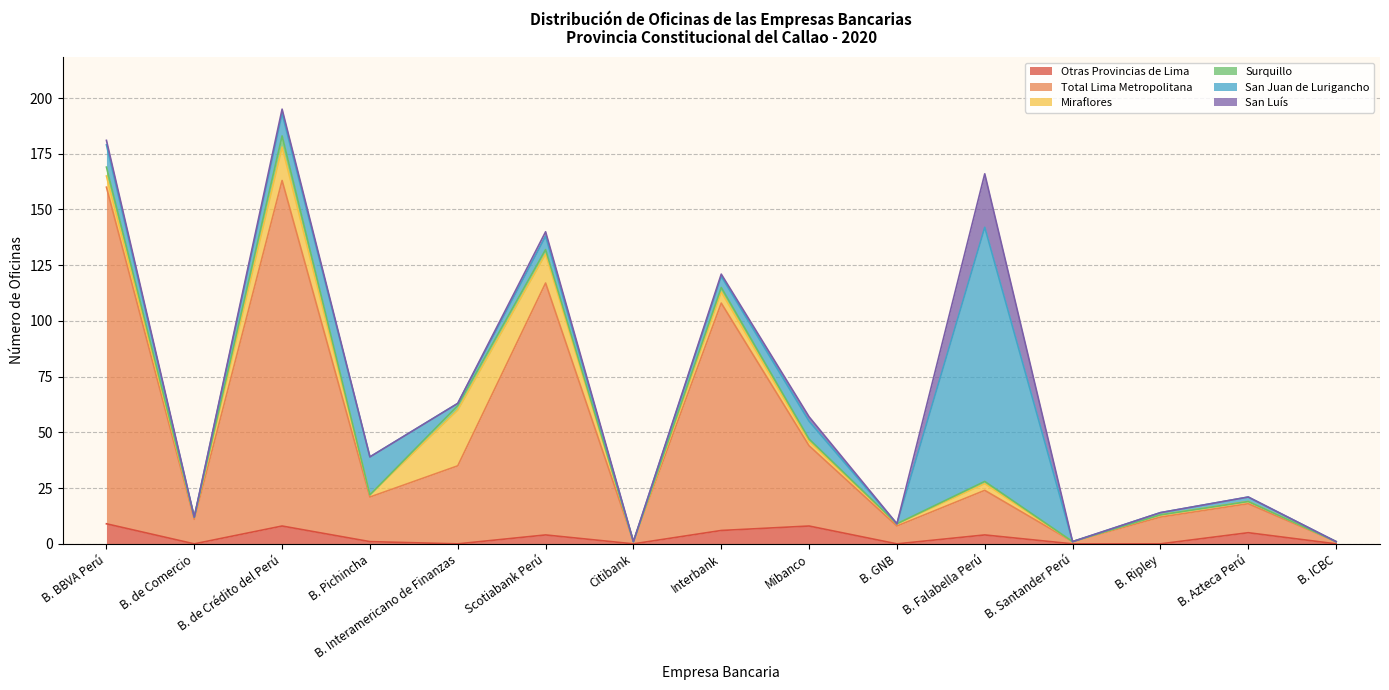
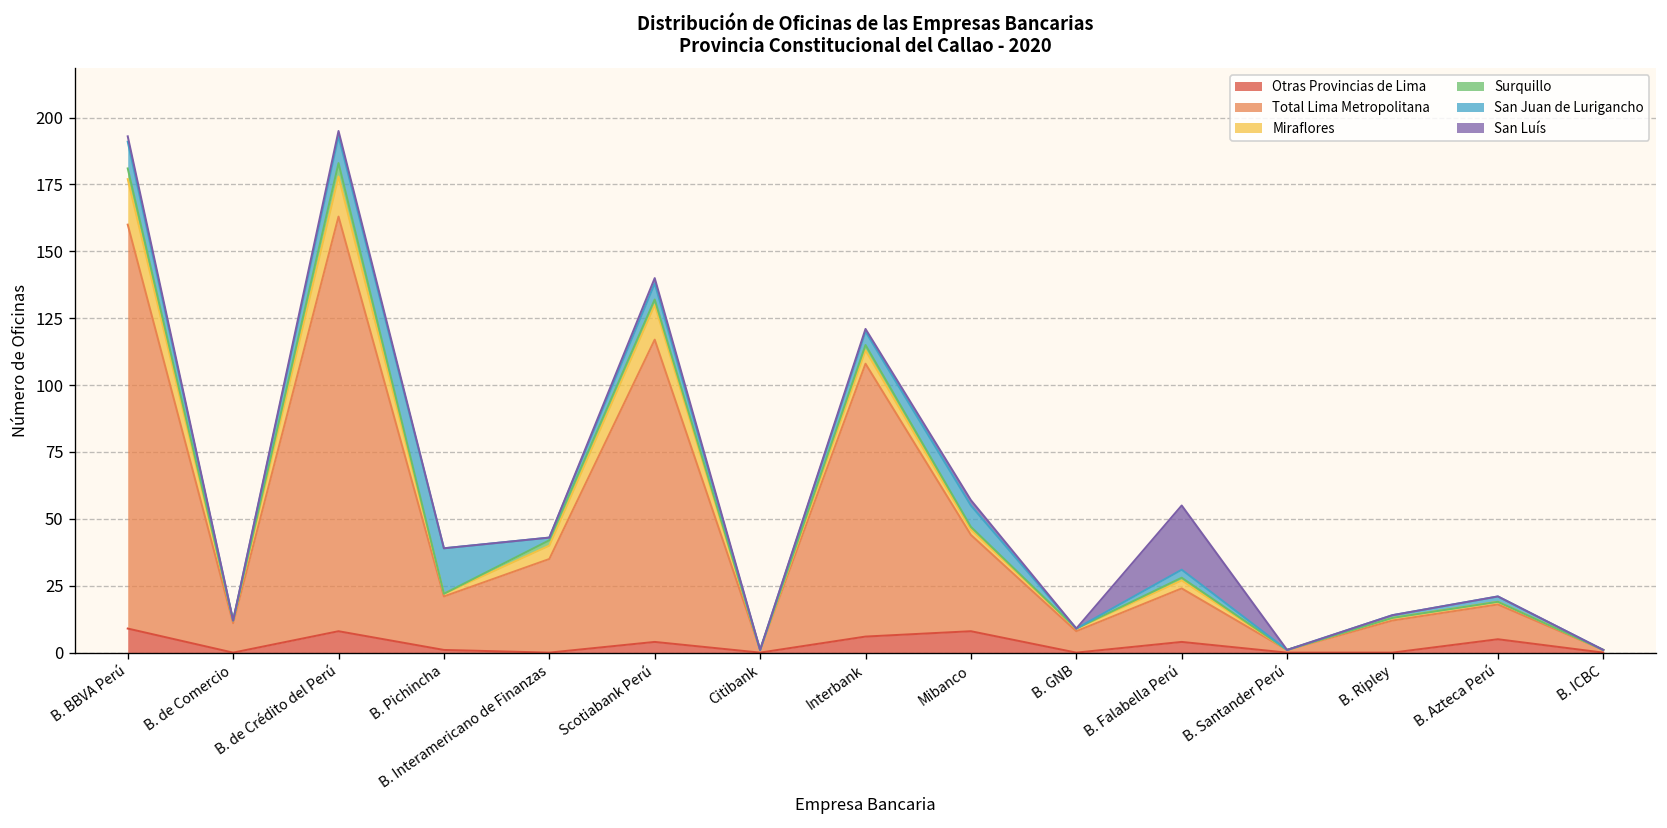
Miraflores, B. BBVA Perú: 5 -> 17
Miraflores, B. Interamericano de Finanzas: 25 -> 5
San Juan de Lurigancho, B. Falabella Perú: 114 -> 3
